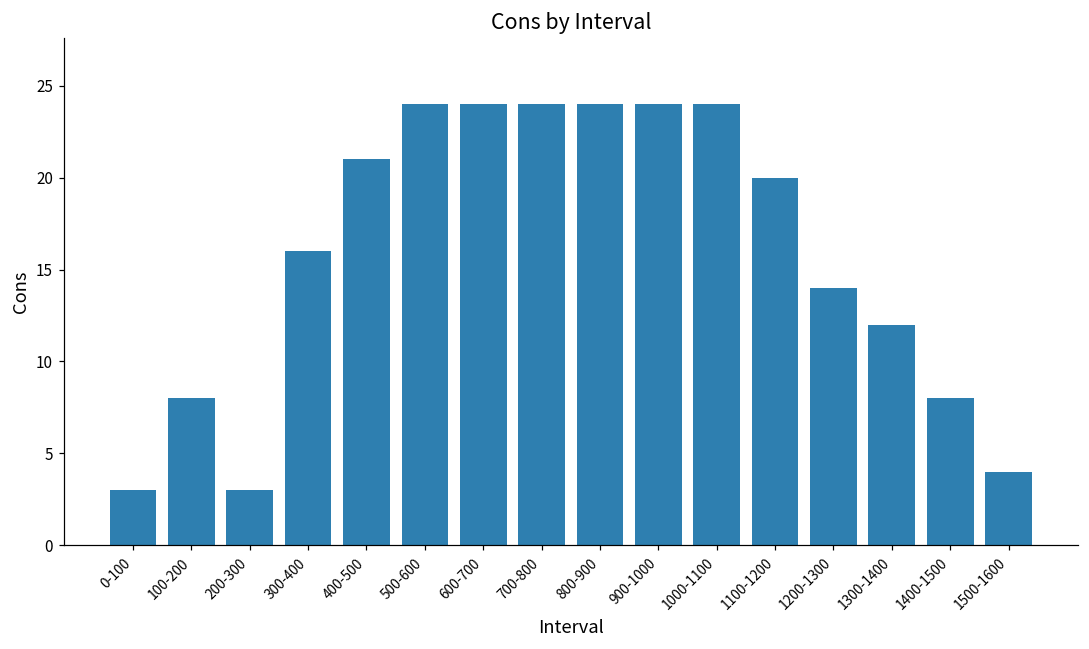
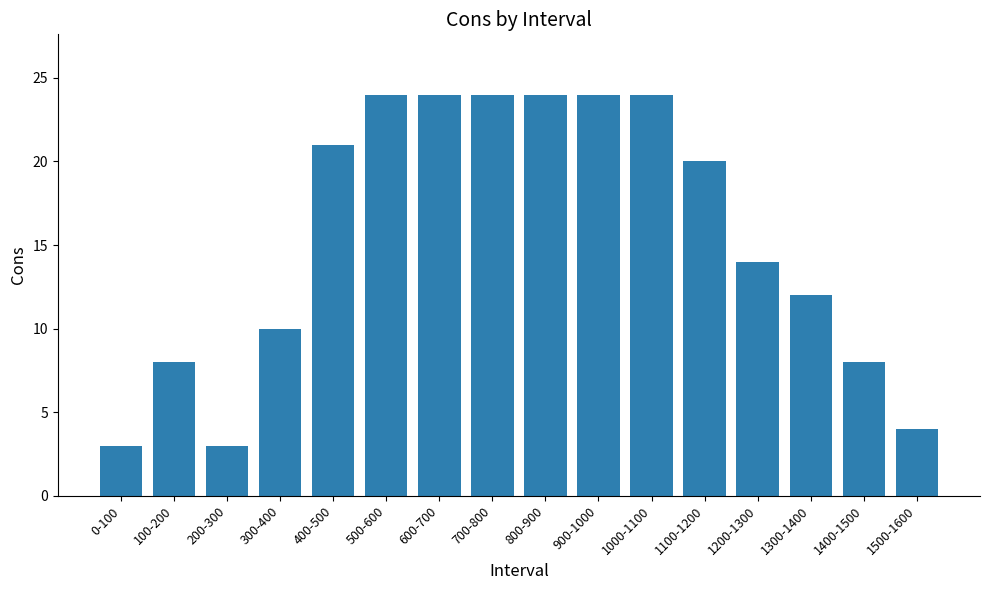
300-400: 16 -> 10
